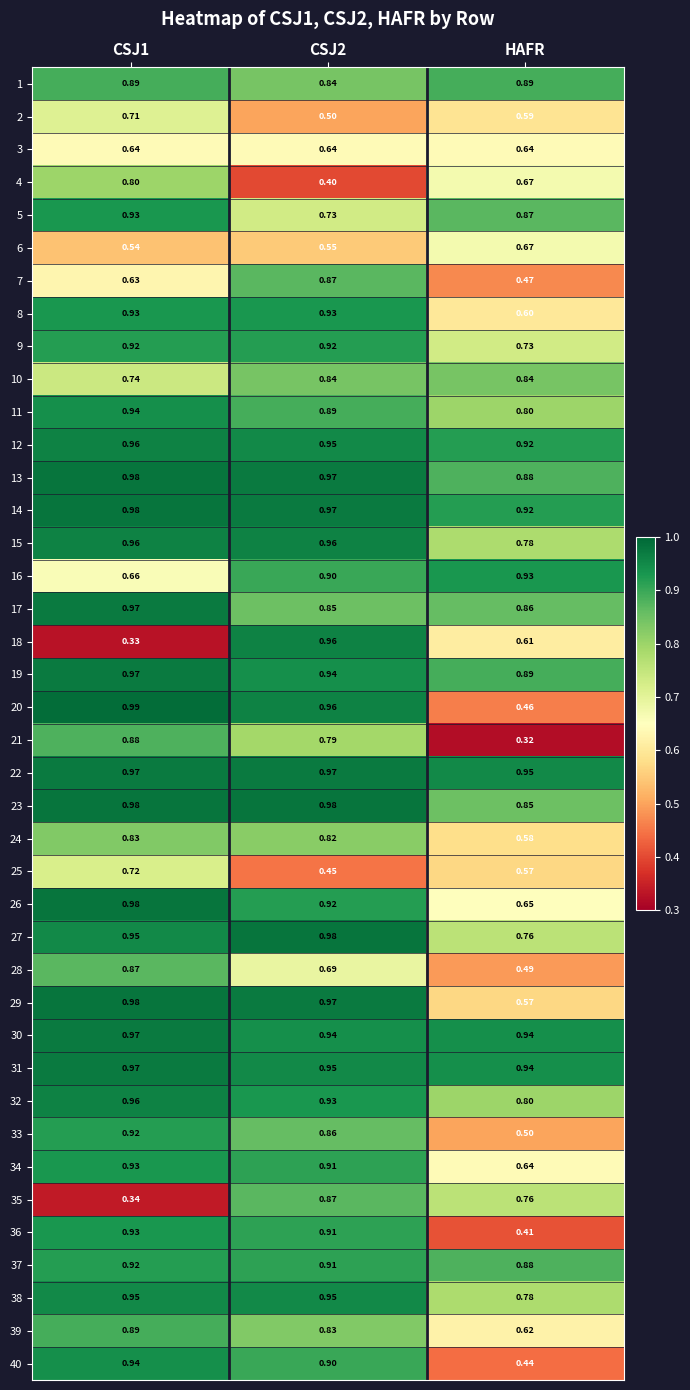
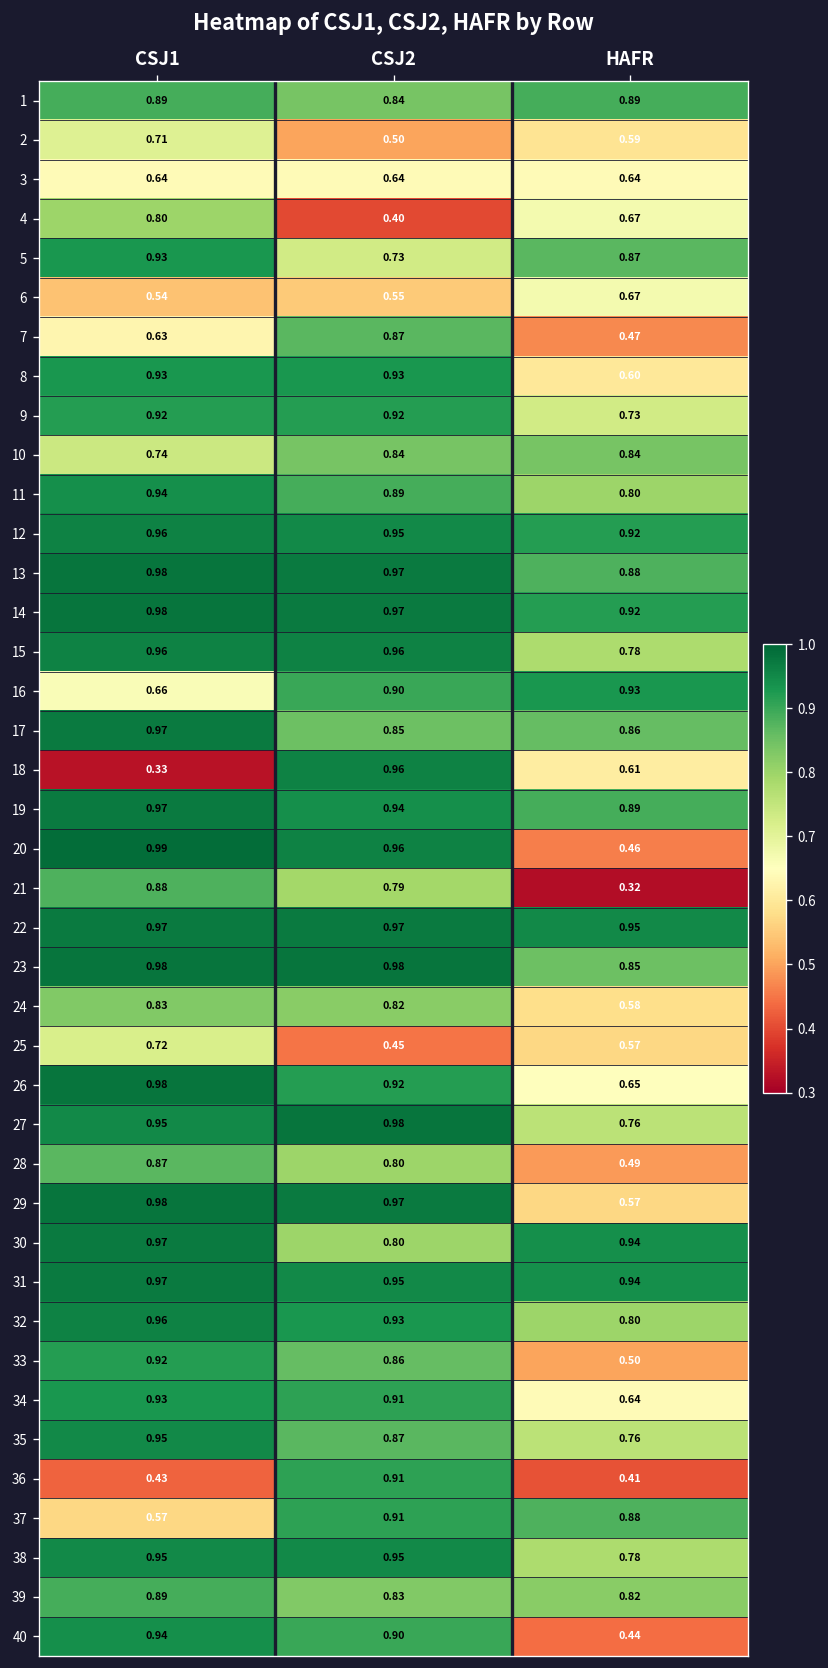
28, CSJ2: 0.69 -> 0.80
30, CSJ2: 0.94 -> 0.80
35, CSJ1: 0.34 -> 0.95
36, CSJ1: 0.93 -> 0.43
37, CSJ1: 0.92 -> 0.57
39, HAFR: 0.62 -> 0.82
